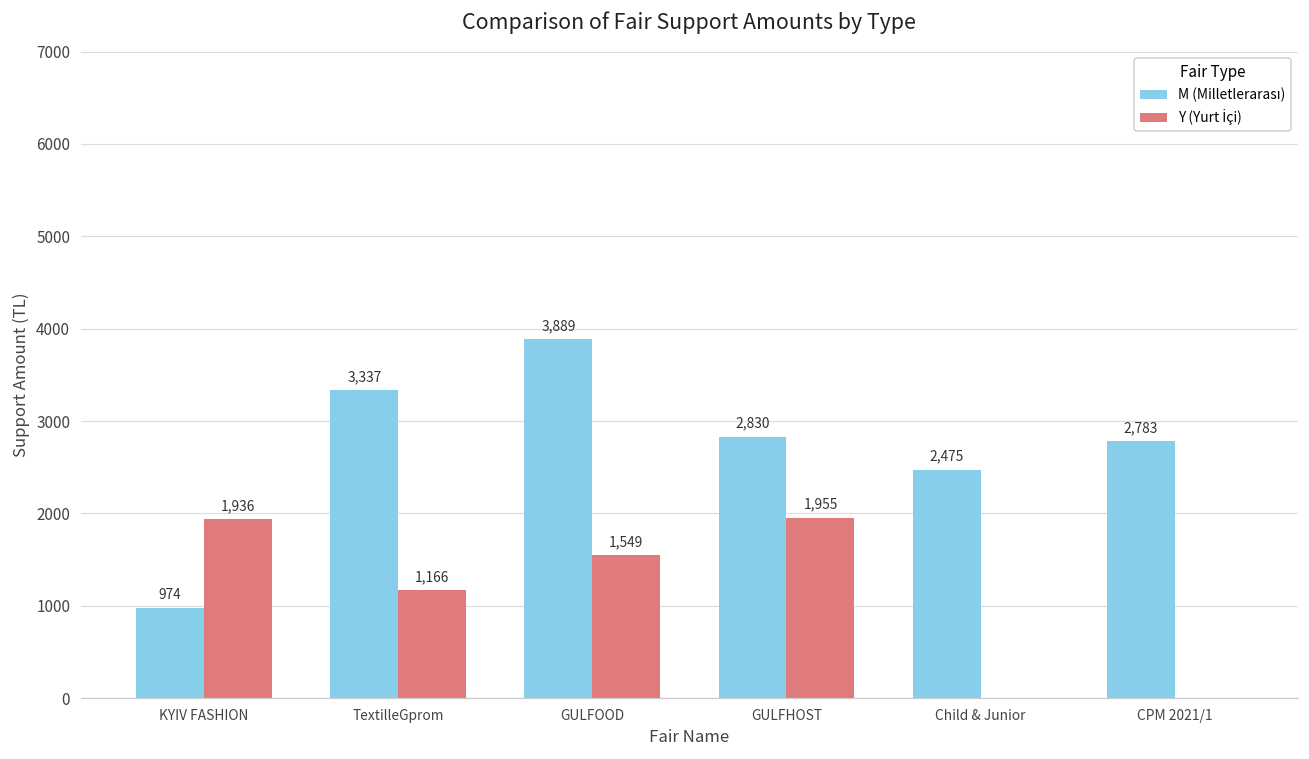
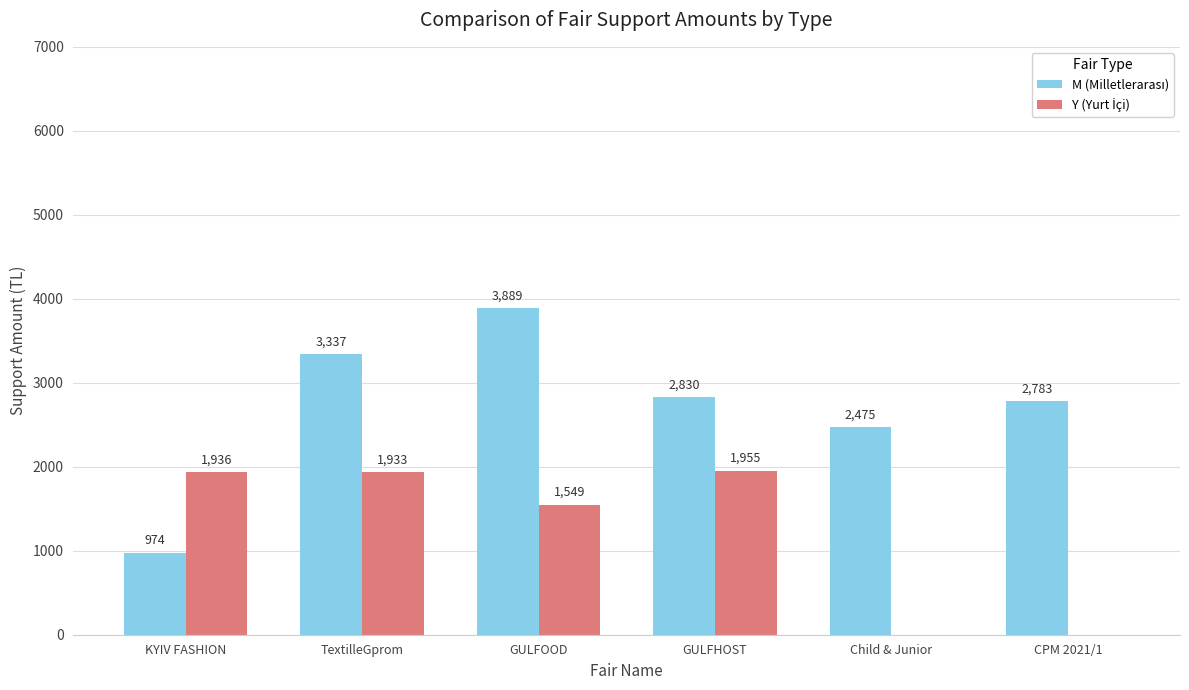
Y (Yurt İçi), TextilleGprom: 1,166 -> 1,933
